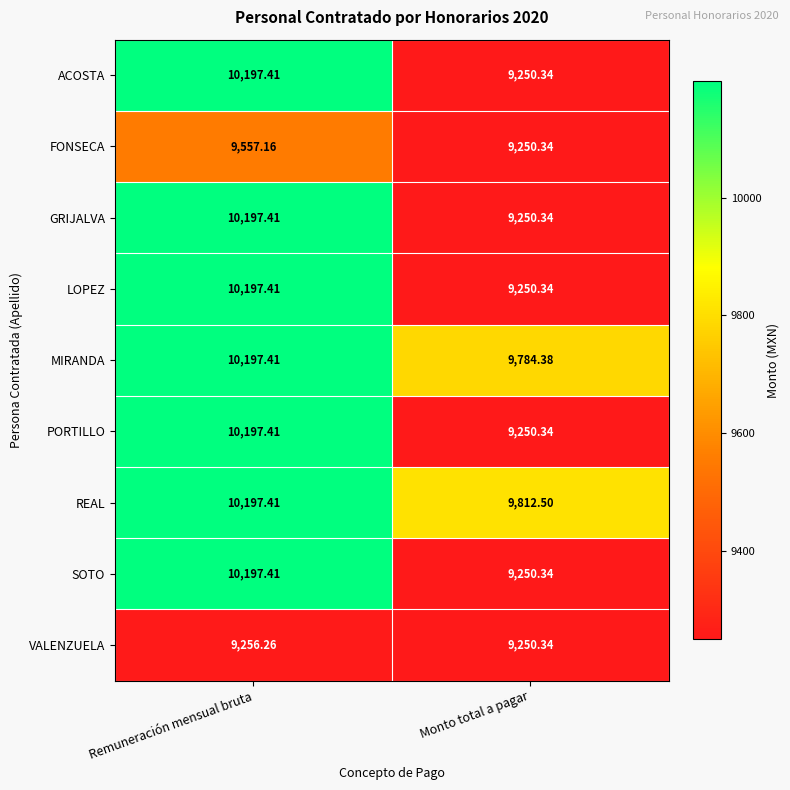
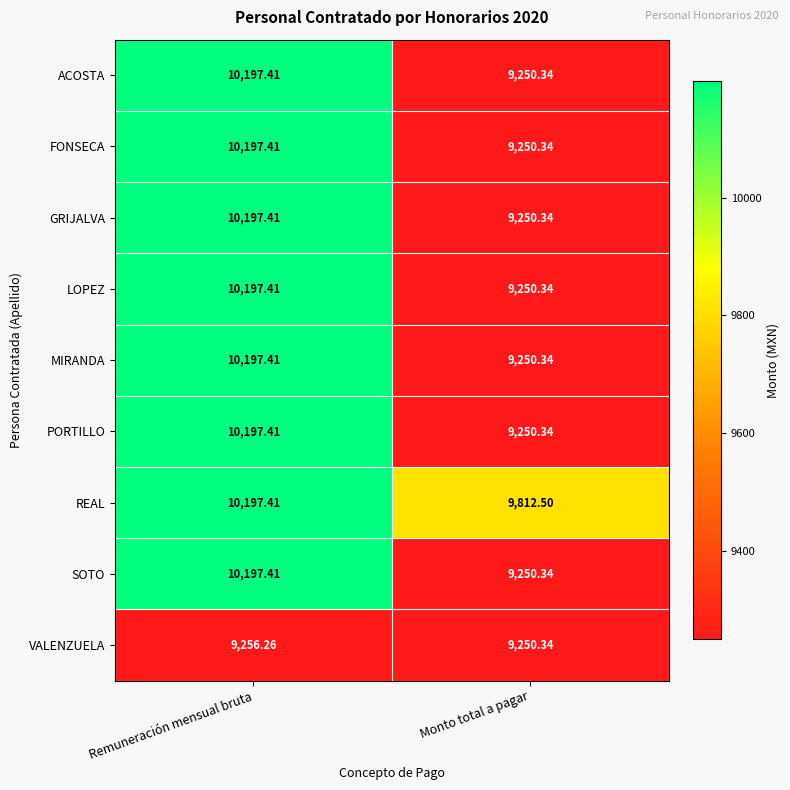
FONSECA, Remuneración mensual bruta: 9,557.16 -> 10,197.41
MIRANDA, Monto total a pagar: 9,784.38 -> 9,250.34
